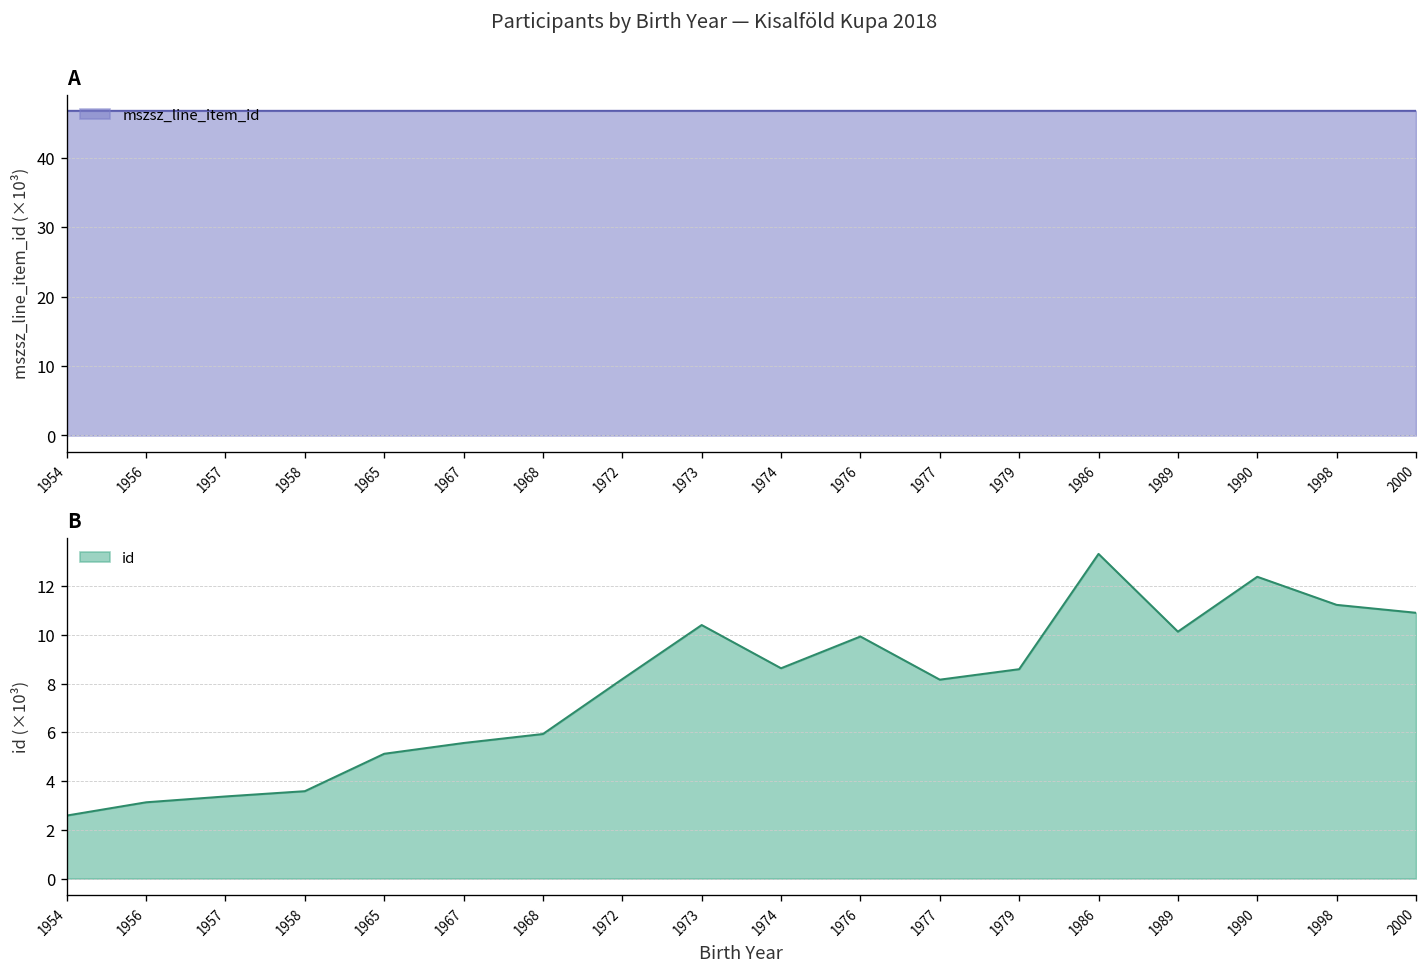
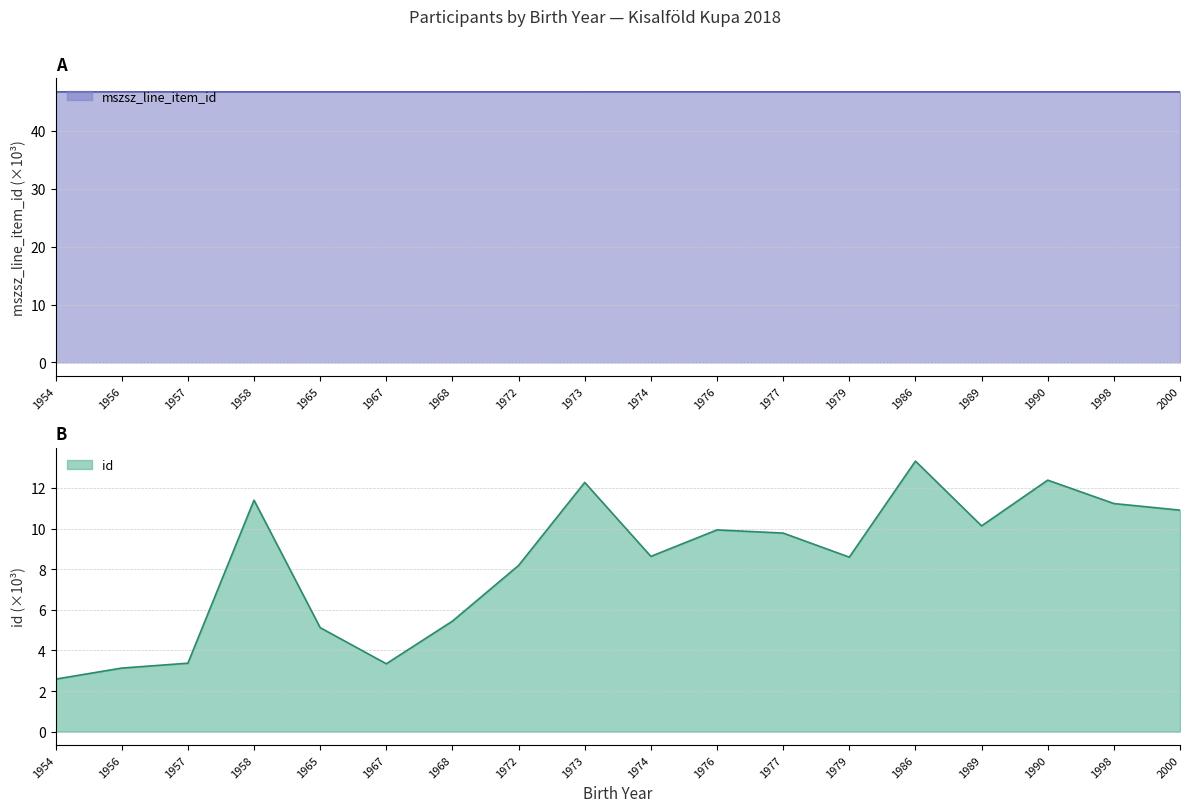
B, 1958: 3.6 -> 11.4
B, 1967: 5.6 -> 3.3
B, 1968: 5.9 -> 5.4
B, 1973: 10.4 -> 12.3
B, 1977: 8.2 -> 9.8
